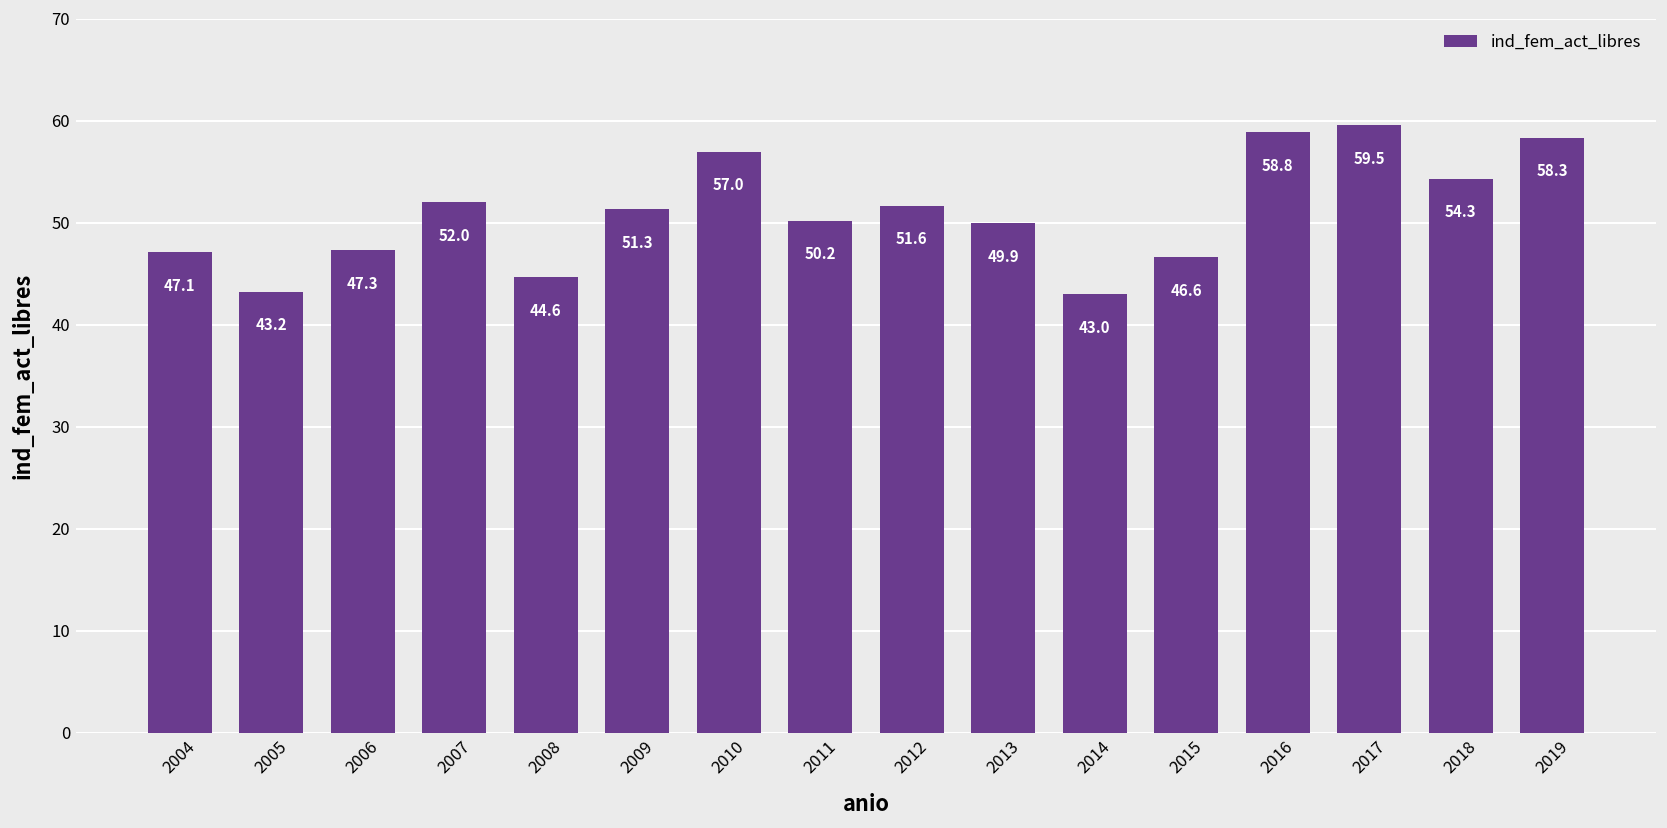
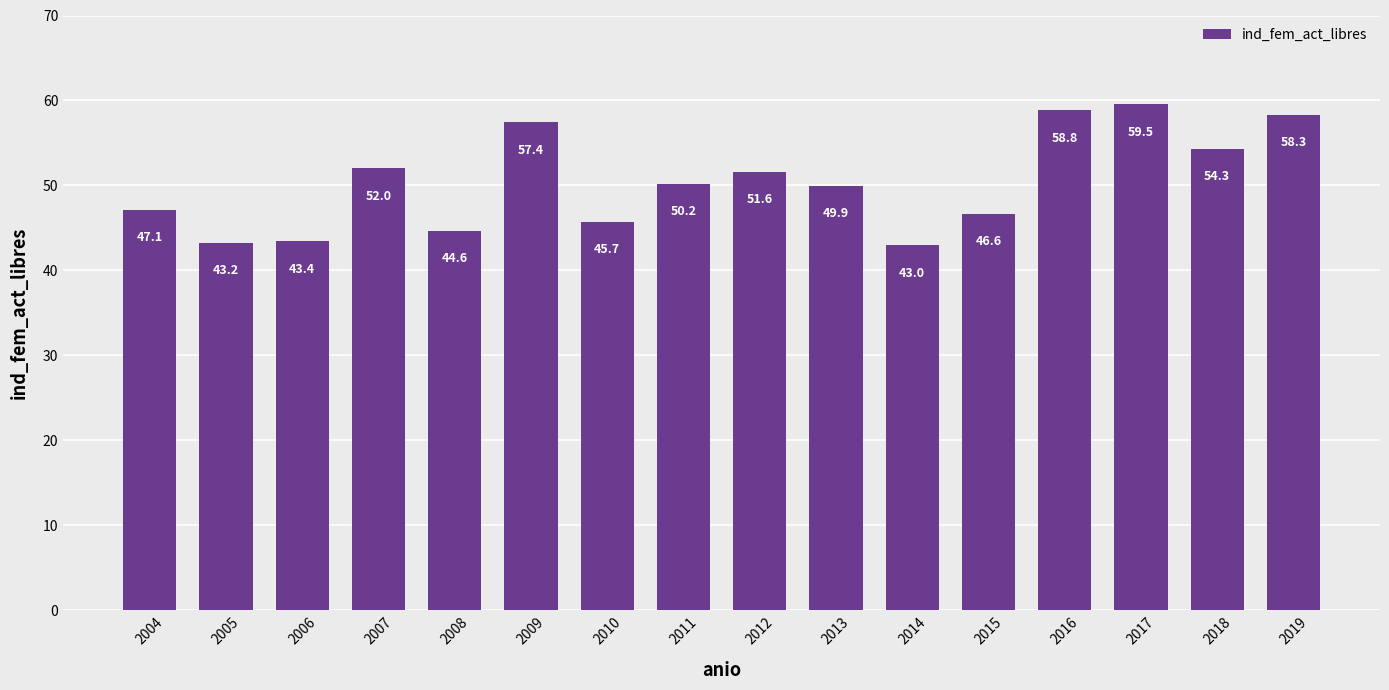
2006: 47.3 -> 43.4
2009: 51.3 -> 57.4
2010: 57.0 -> 45.7
